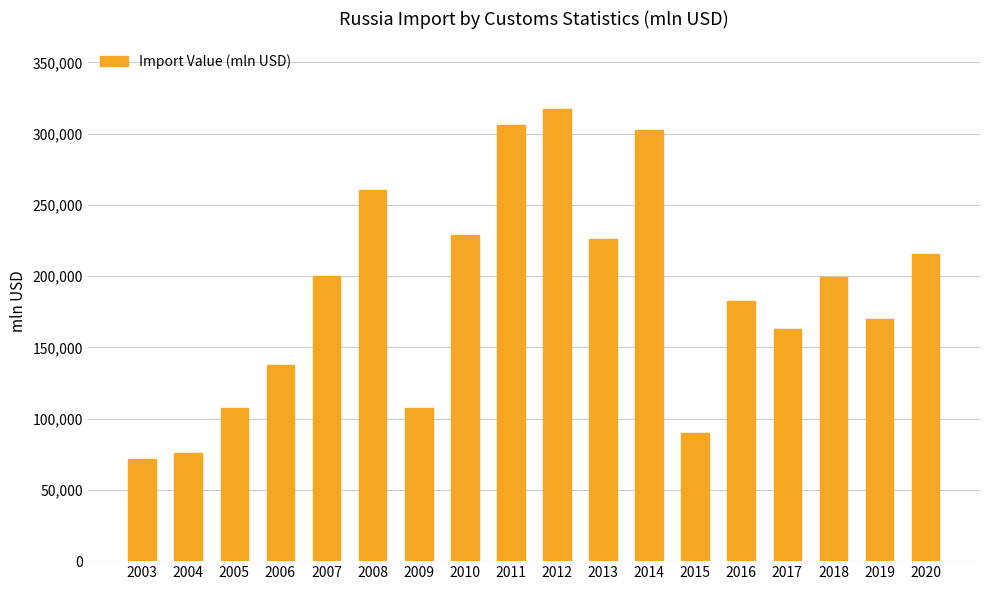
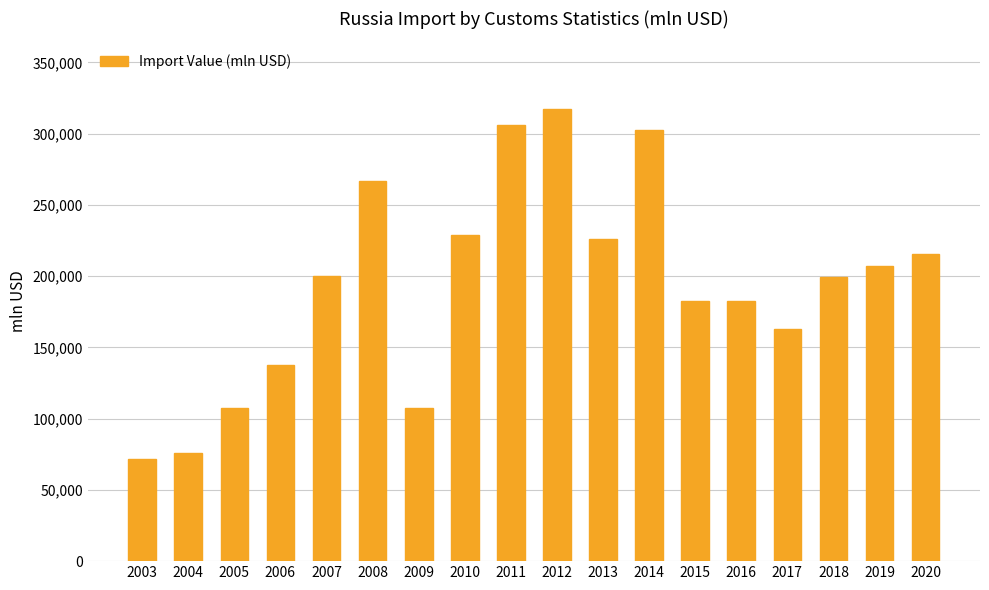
2008: 261,000 -> 267,000
2015: 90,000 -> 183,000
2019: 170,000 -> 207,000
